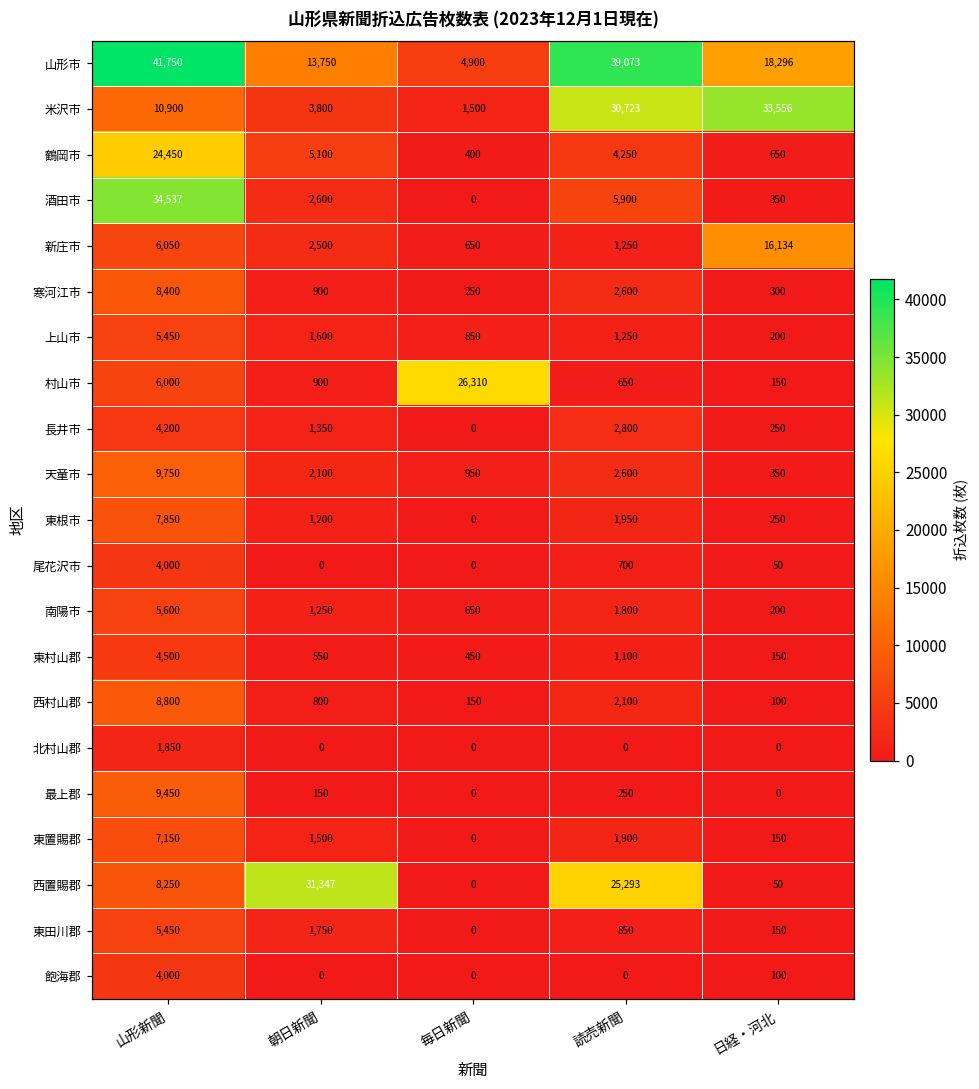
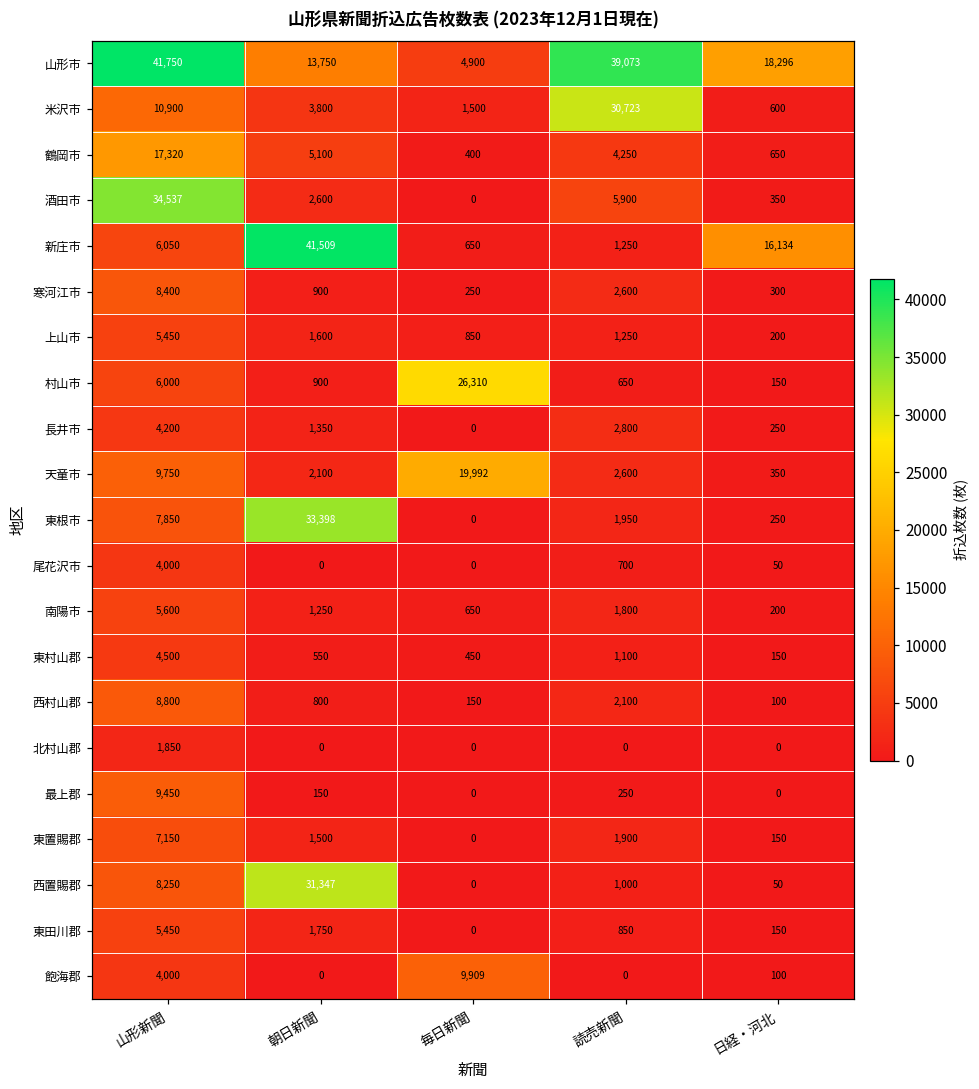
米沢市, 日経・河北: 33,556 -> 600
鶴岡市, 山形新聞: 24,450 -> 17,320
新庄市, 朝日新聞: 2,500 -> 41,509
天童市, 毎日新聞: 950 -> 19,992
東根市, 朝日新聞: 1,200 -> 33,398
西置賜郡, 読売新聞: 25,293 -> 1,000
飽海郡, 毎日新聞: 0 -> 9,909
